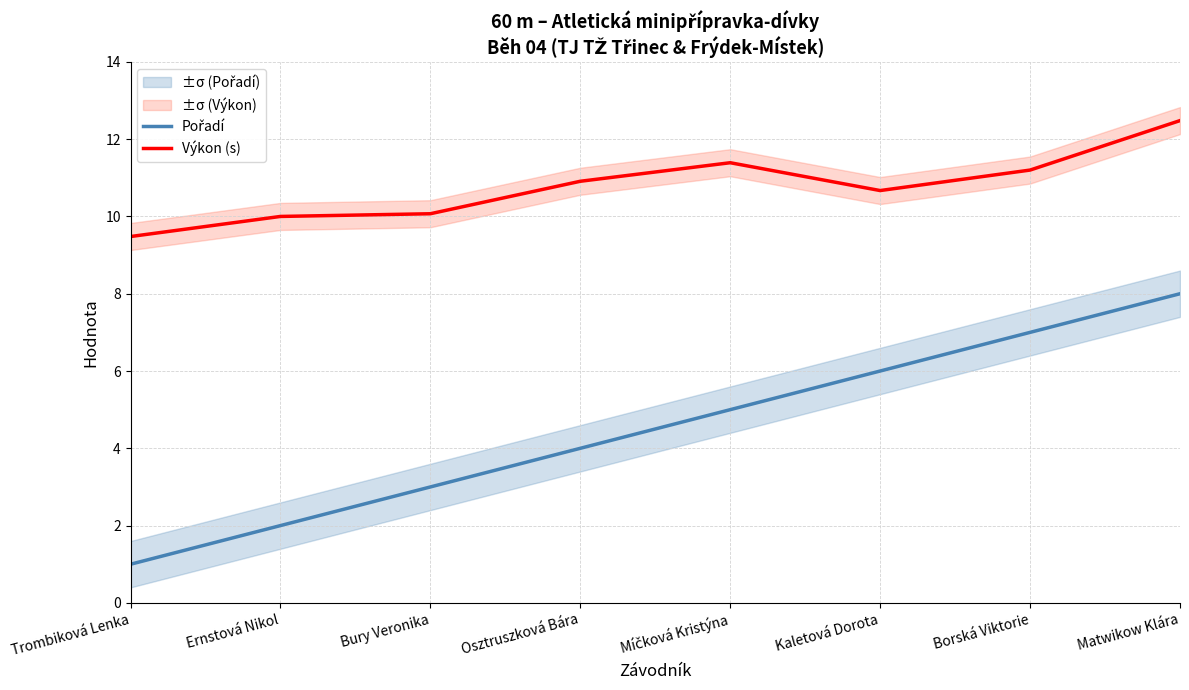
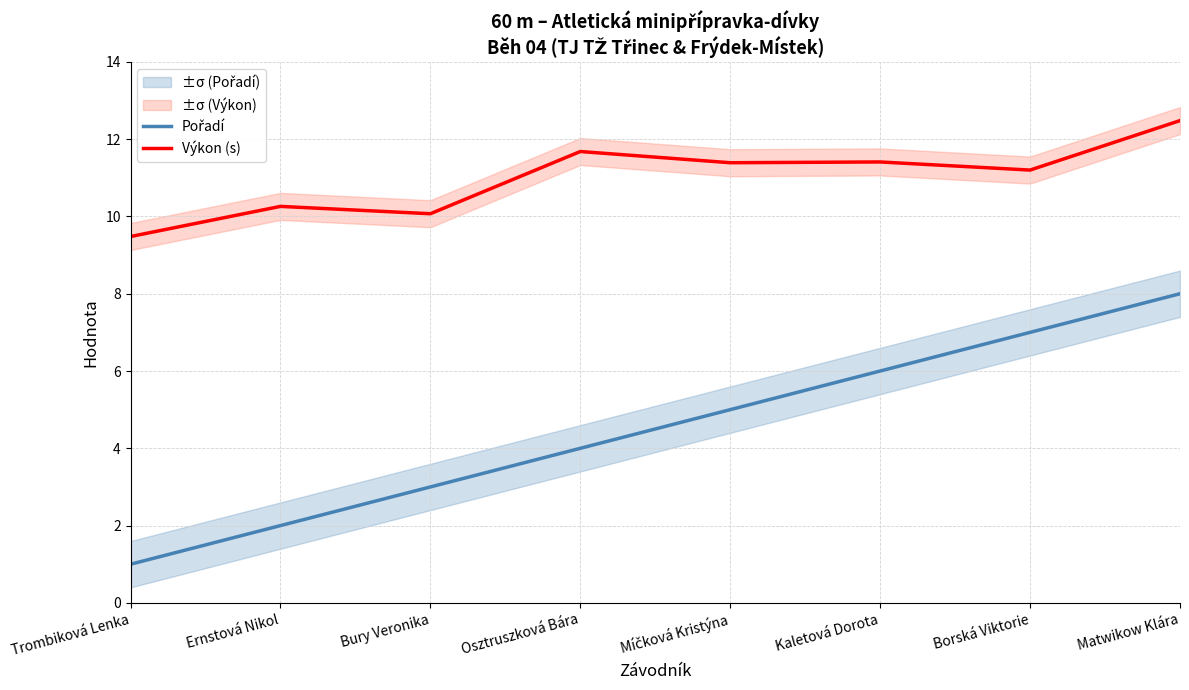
Výkon (s), Ernstová Nikol: 10.0 -> 10.3
Výkon (s), Osztruszková Bára: 10.9 -> 11.7
Výkon (s), Kaletová Dorota: 10.7 -> 11.4
